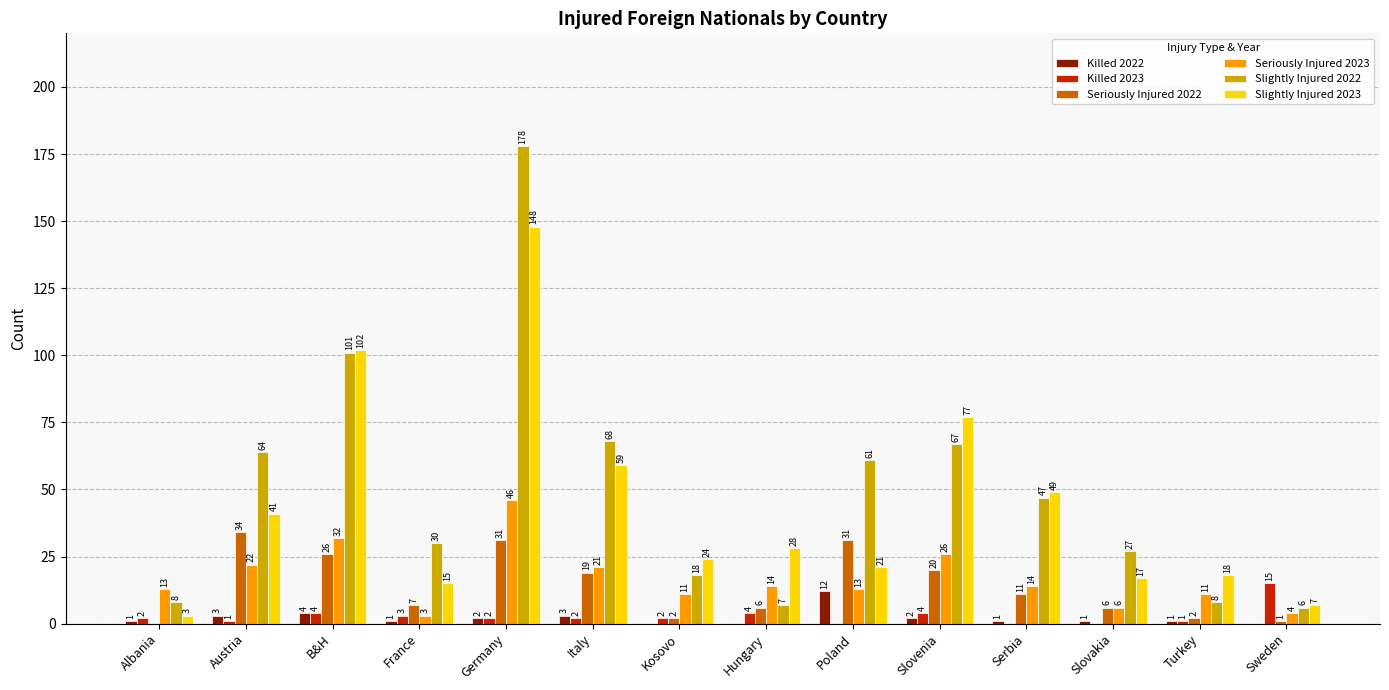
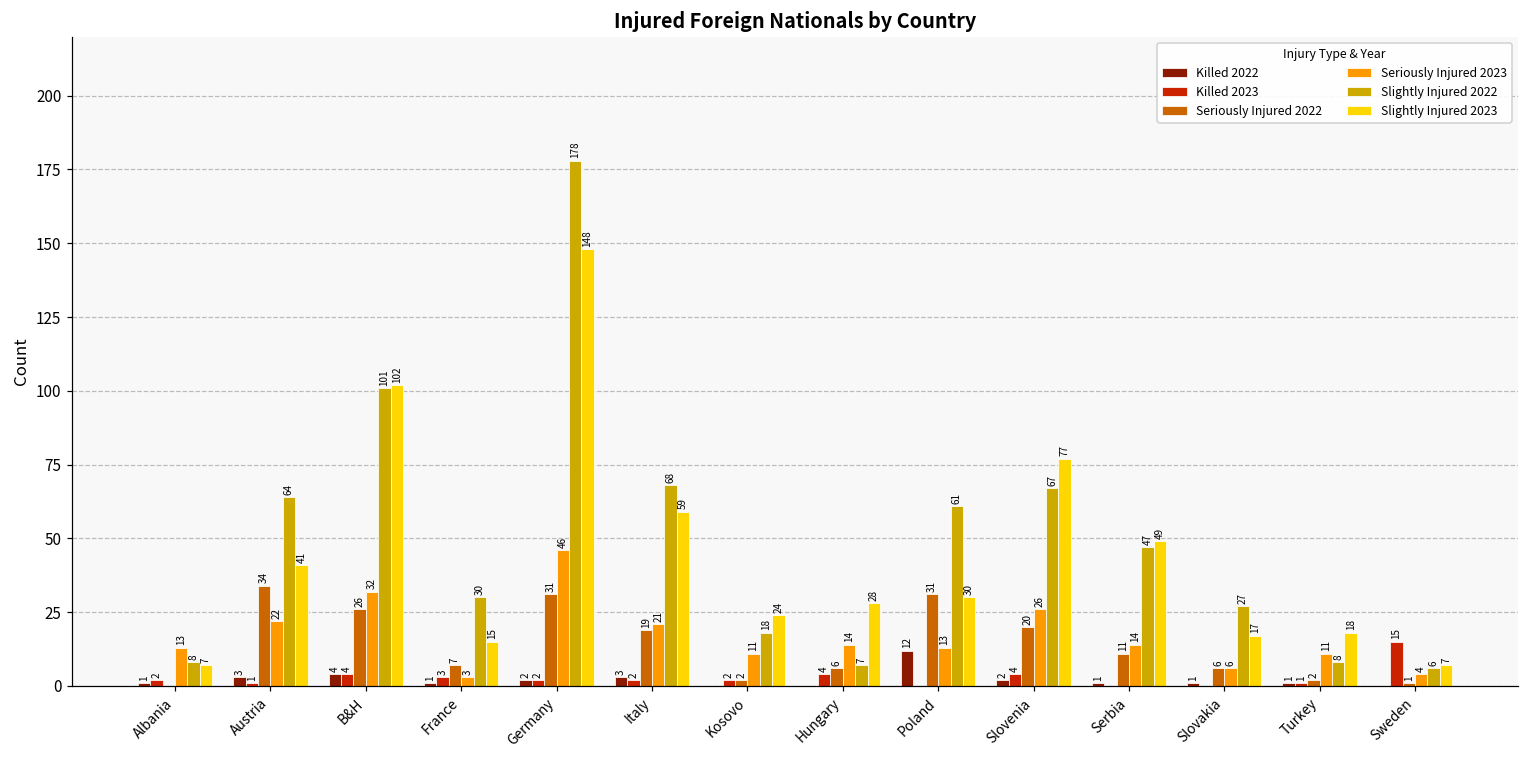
Slightly Injured 2023, Albania: 3 -> 7
Slightly Injured 2023, Poland: 21 -> 30
